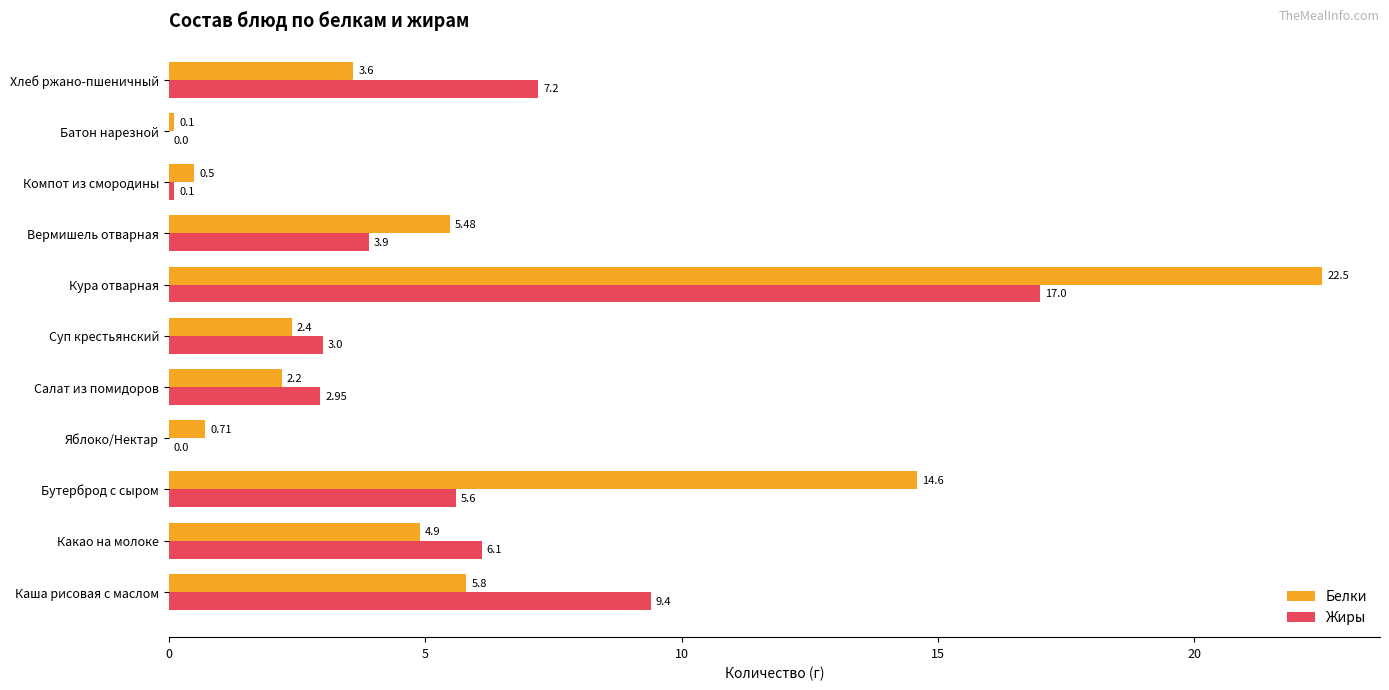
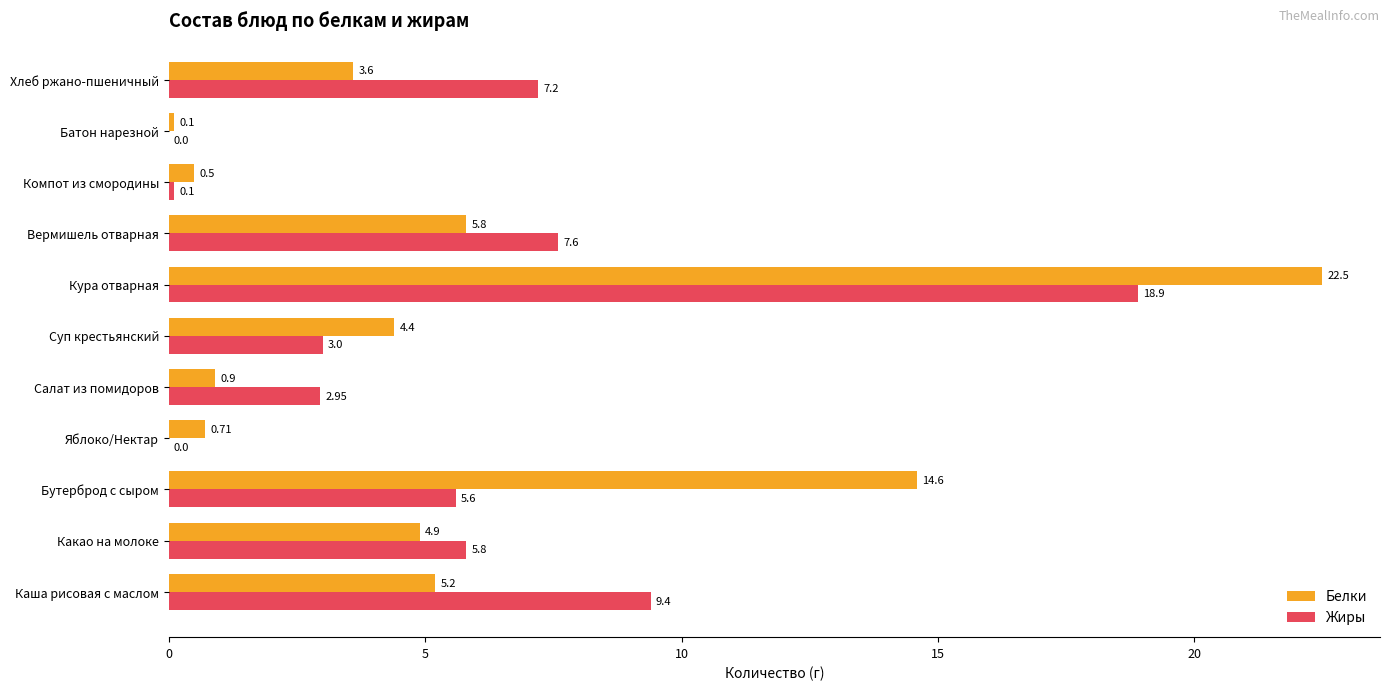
Белки, Вермишель отварная: 5.48 -> 5.8
Жиры, Вермишель отварная: 3.9 -> 7.6
Жиры, Кура отварная: 17.0 -> 18.9
Белки, Суп крестьянский: 2.4 -> 4.4
Белки, Салат из помидоров: 2.2 -> 0.9
Жиры, Какао на молоке: 6.1 -> 5.8
Белки, Каша рисовая с маслом: 5.8 -> 5.2
